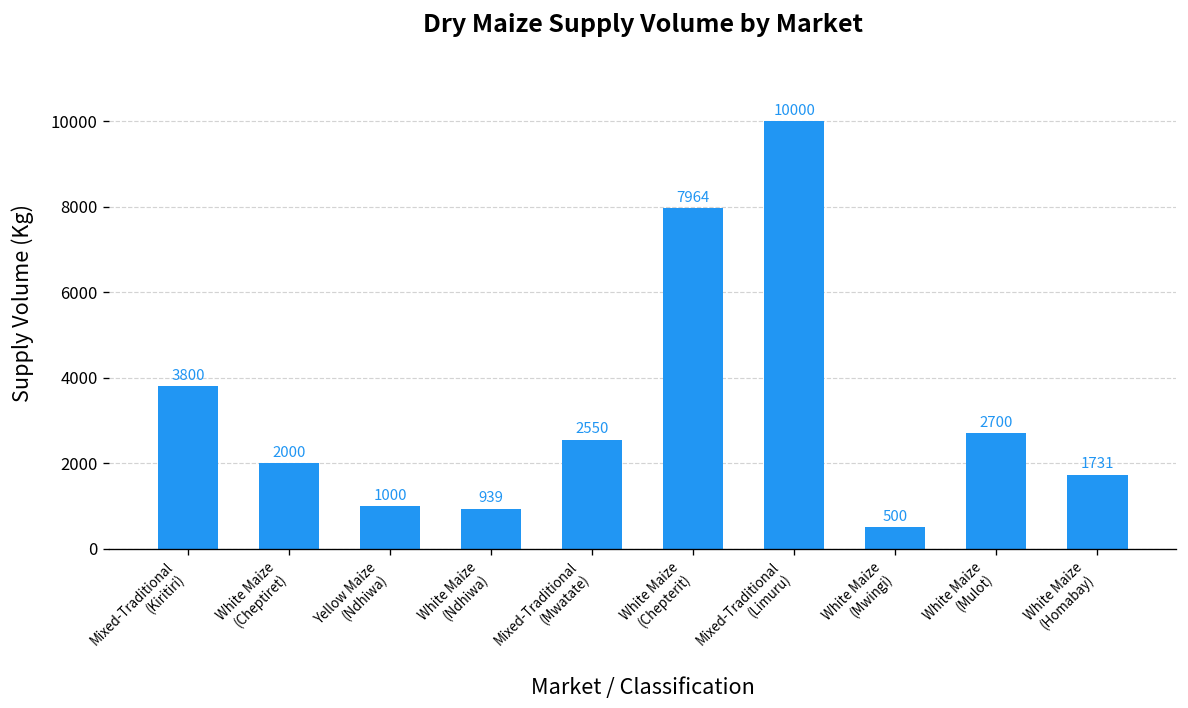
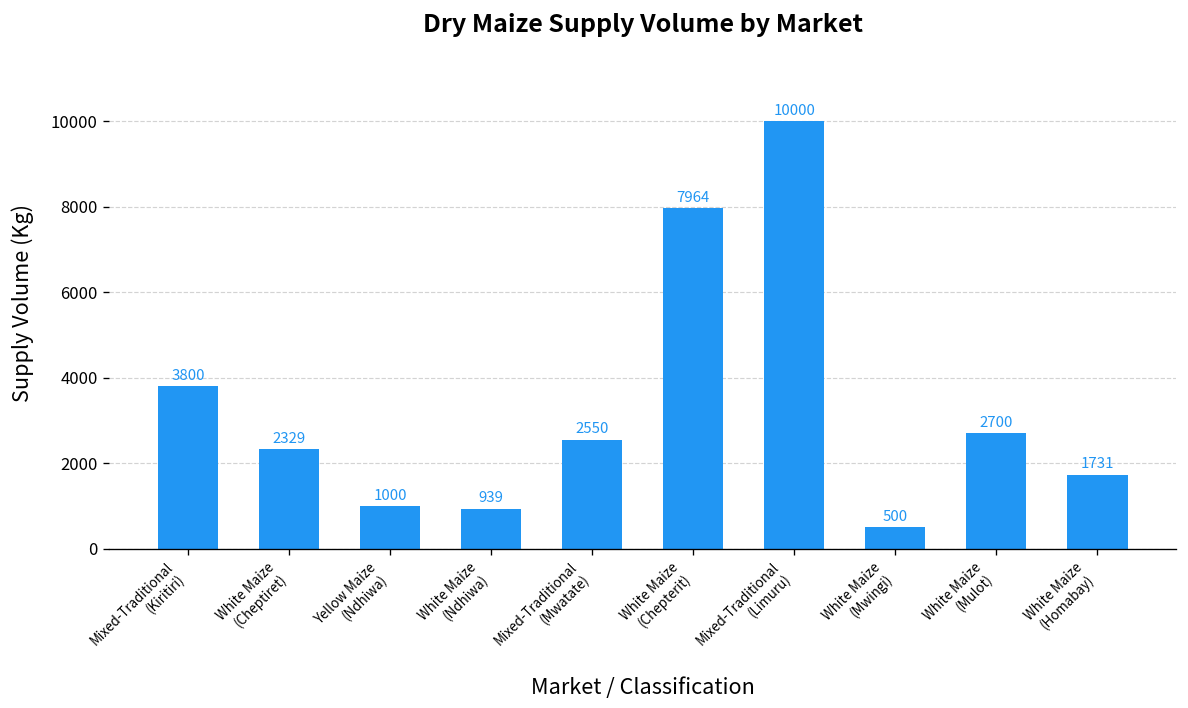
White Maize (Cheptiret): 2000 -> 2329
